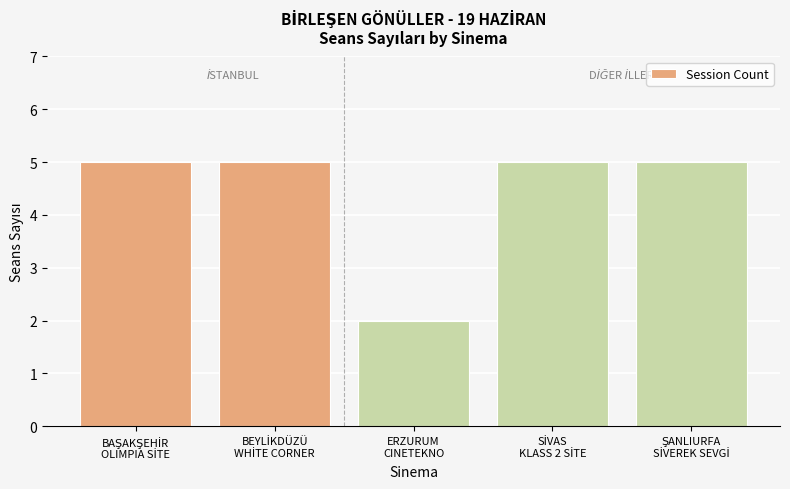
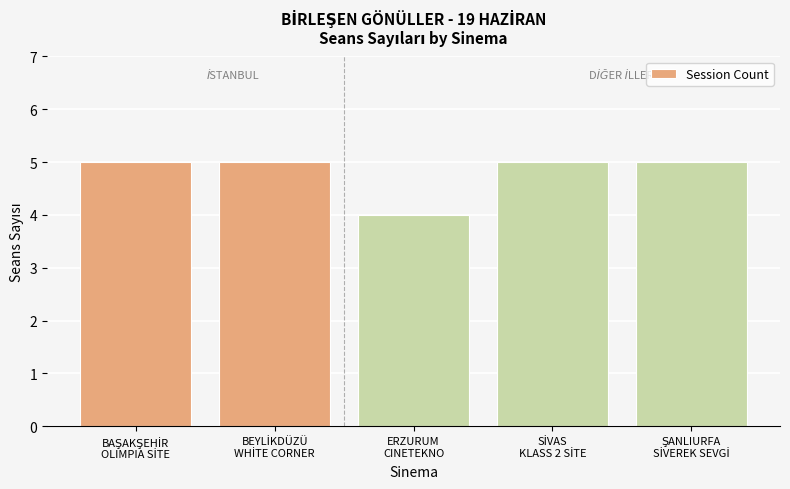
ERZURUM CINETEKNO: 2 -> 4
